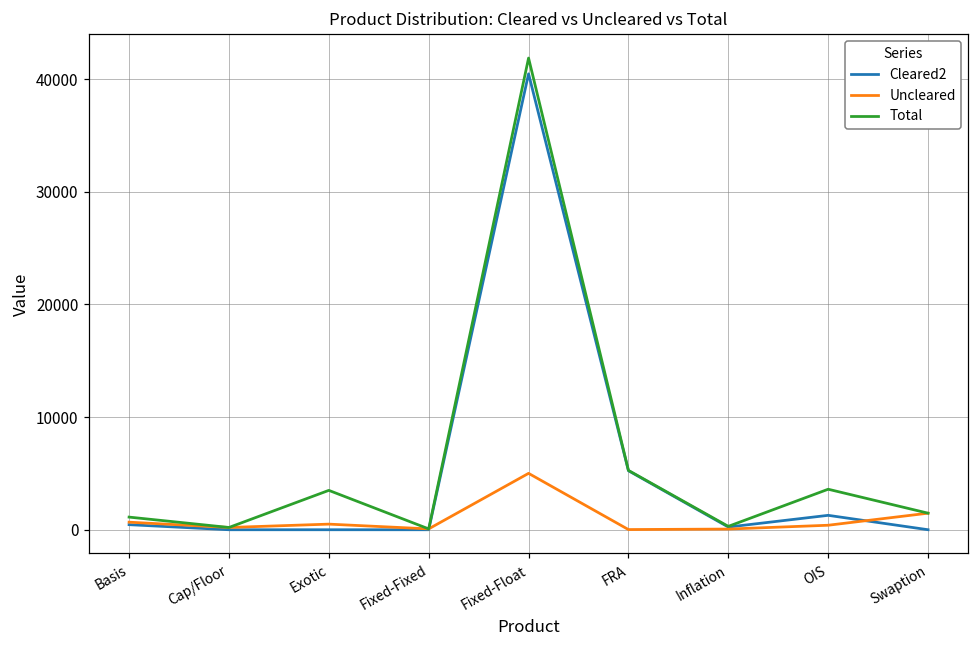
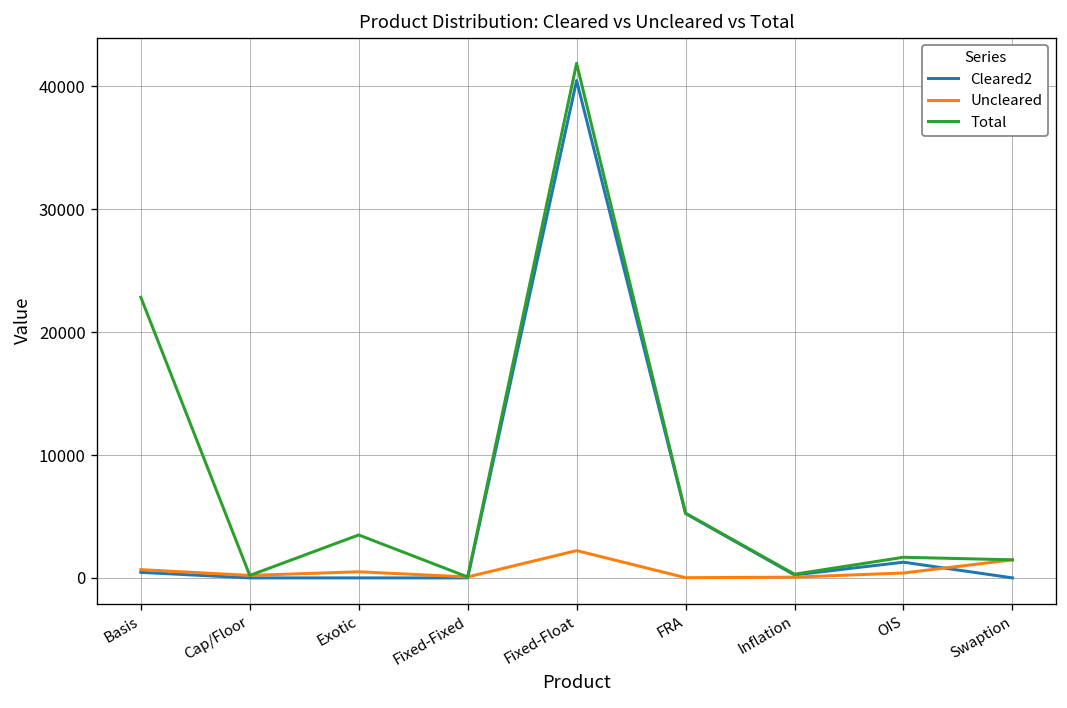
Total, Basis: 1100 -> 22800
Uncleared, Fixed-Float: 5000 -> 2200
Total, OIS: 3600 -> 1700
